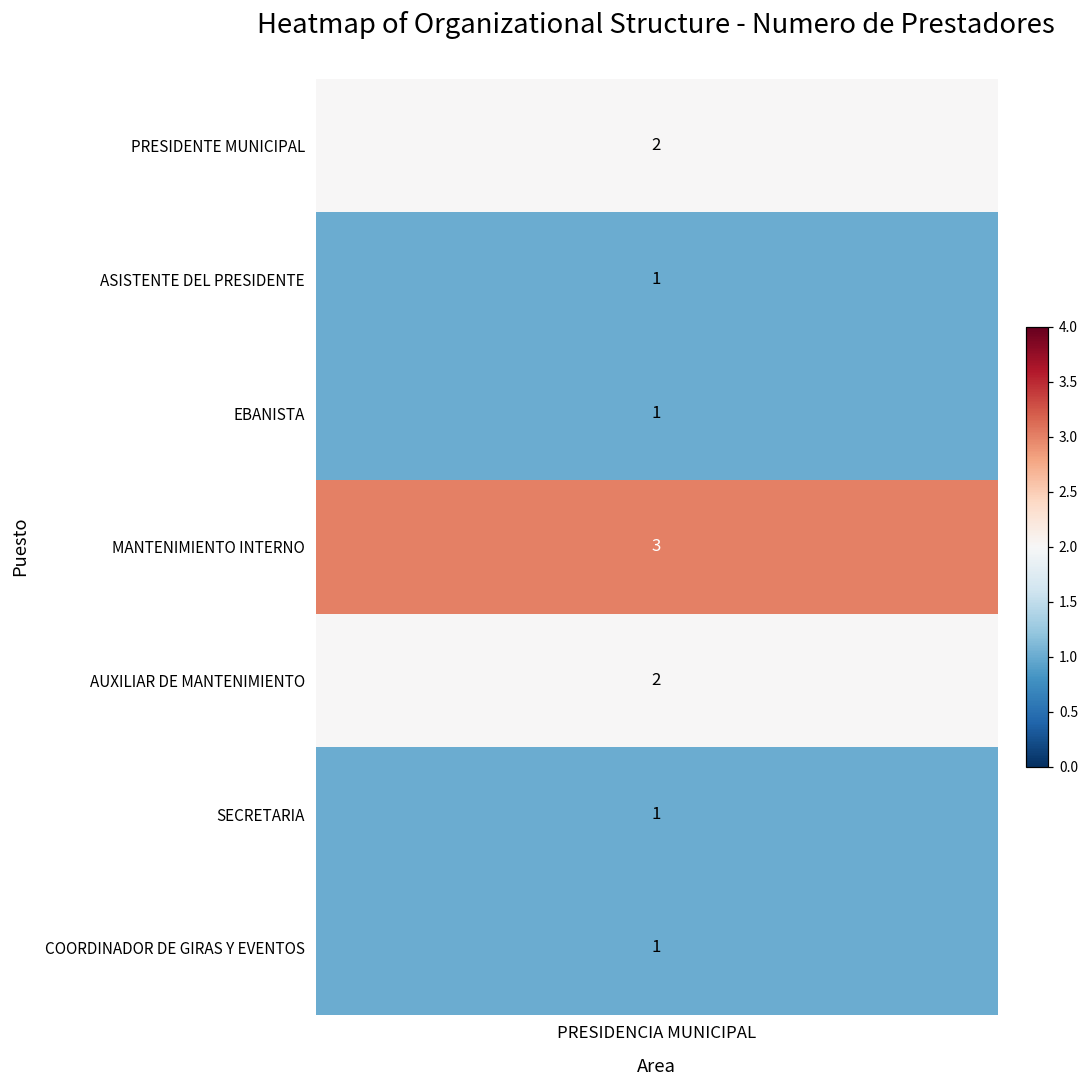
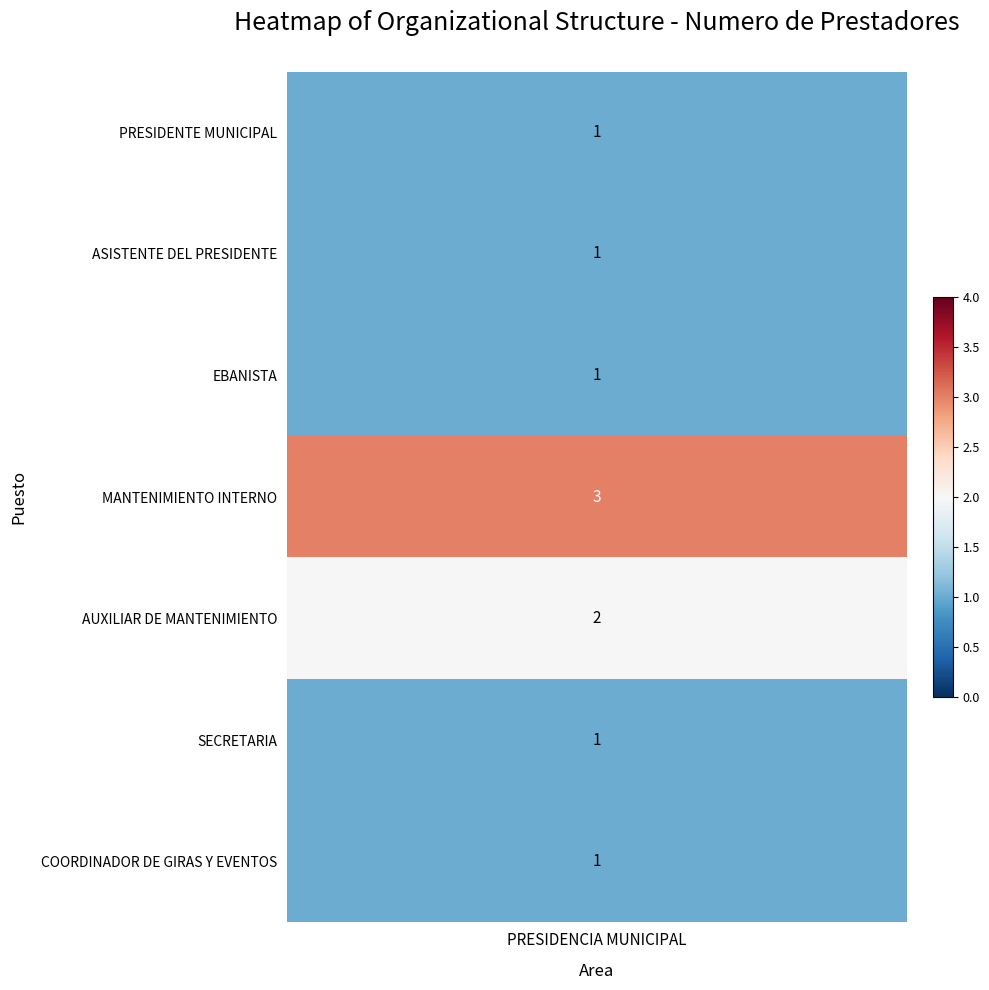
PRESIDENTE MUNICIPAL, PRESIDENCIA MUNICIPAL: 2 -> 1
